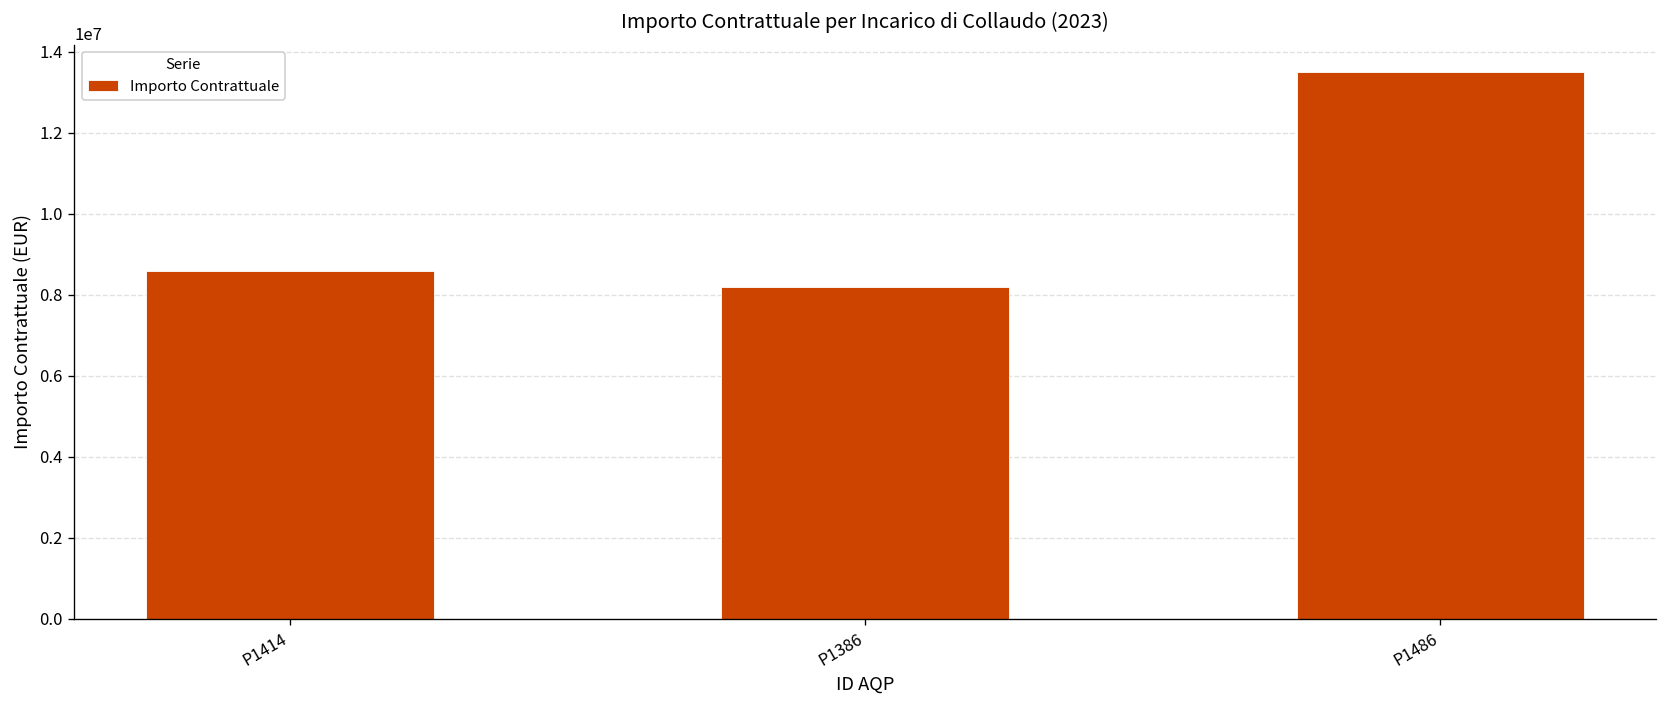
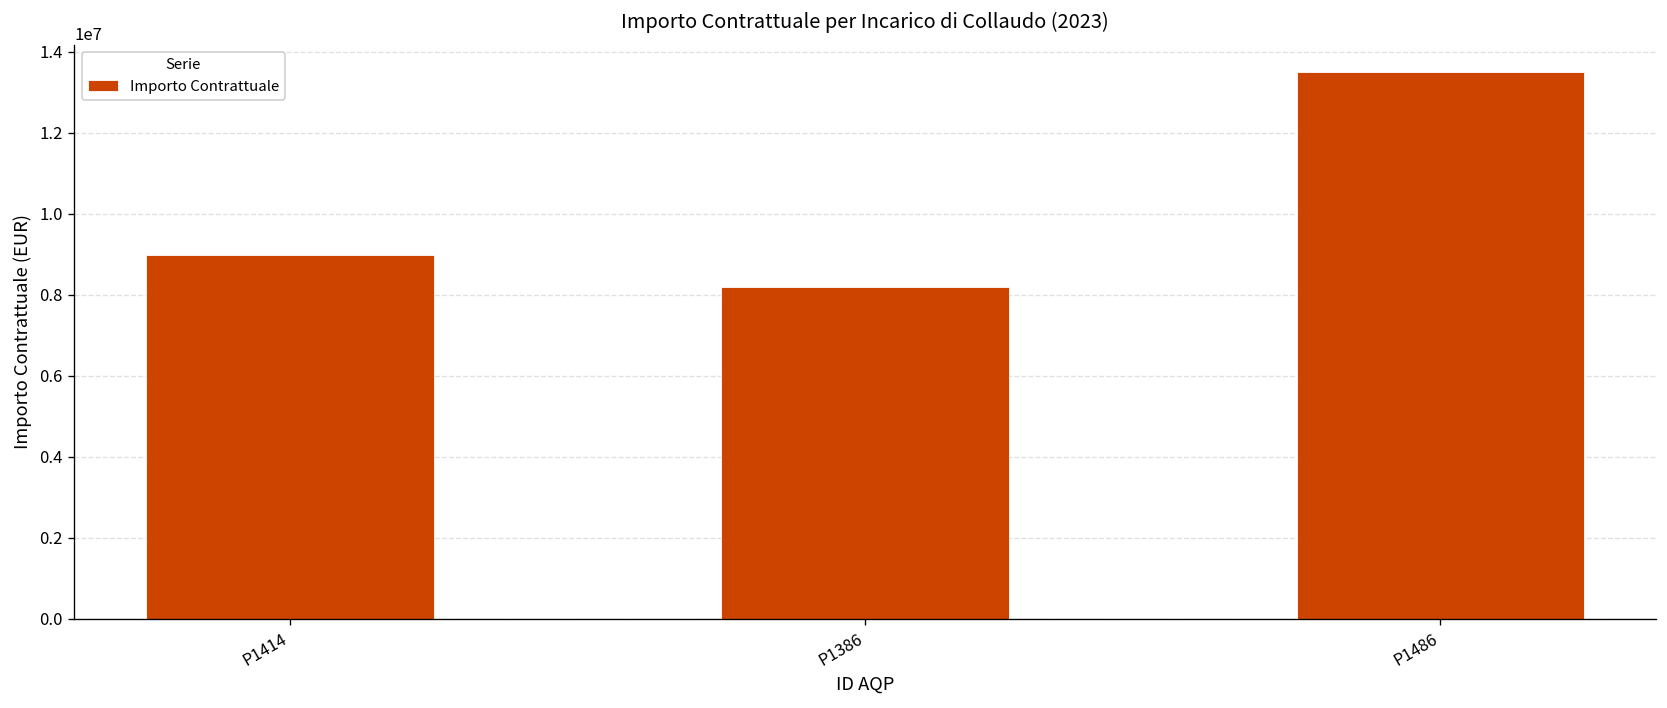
P1414: 8600000 -> 9000000
